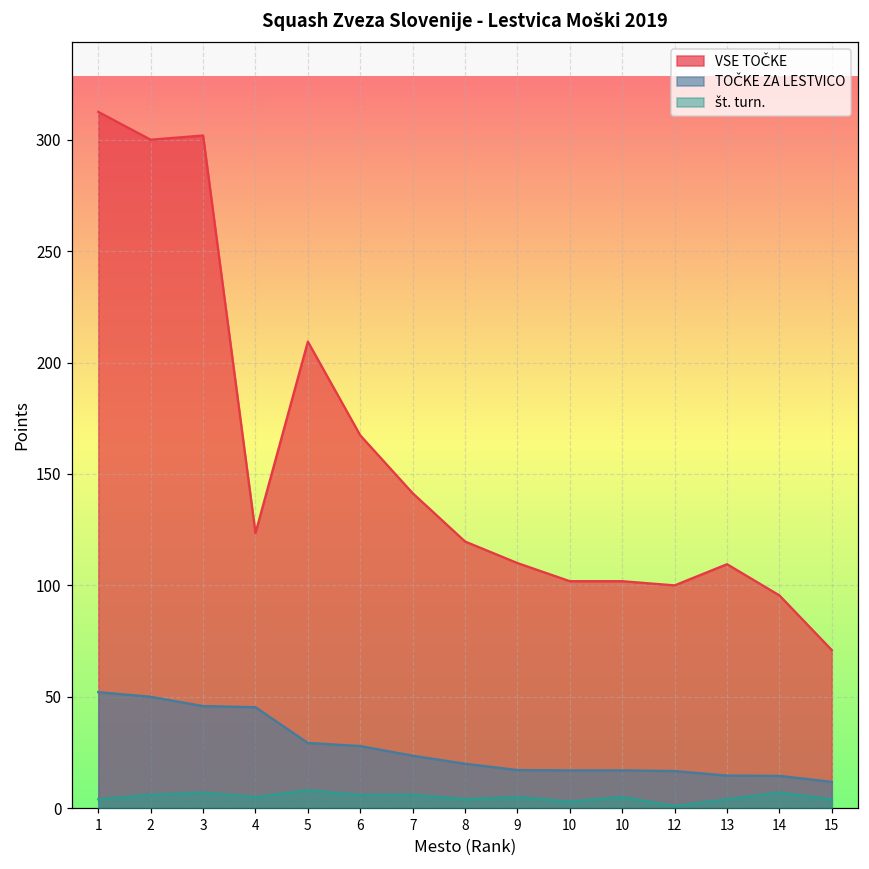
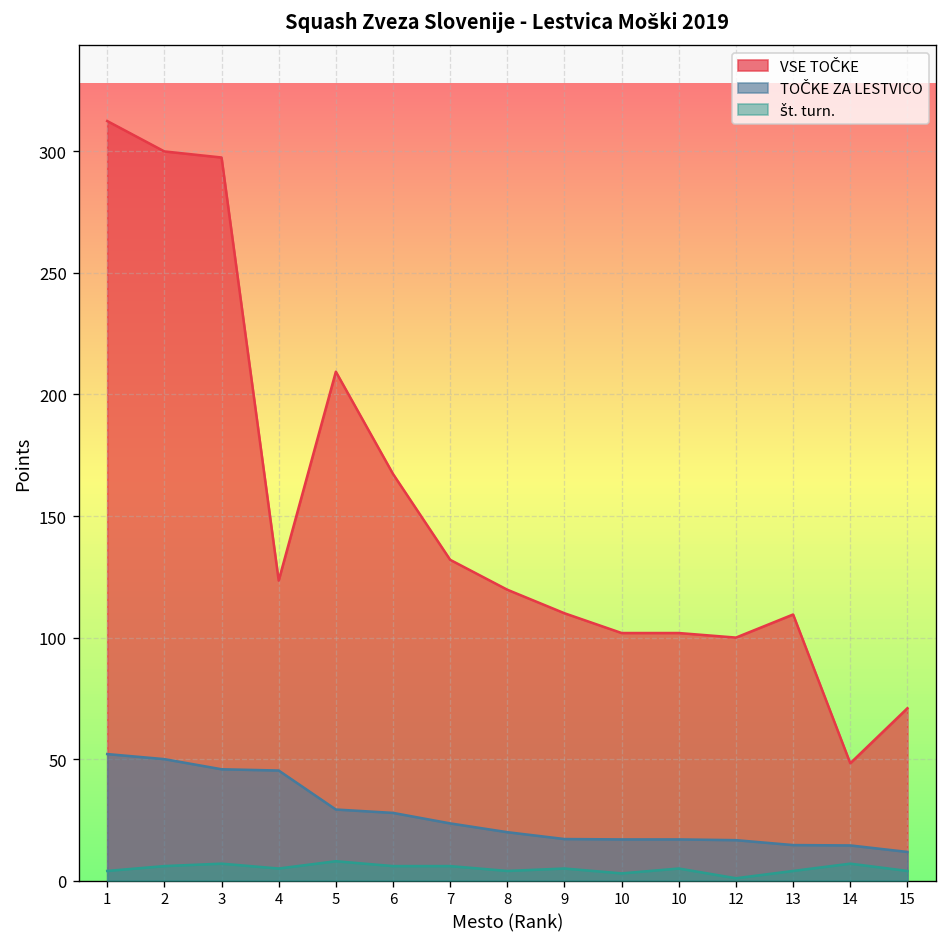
VSE TOČKE, 3: 302 -> 298
VSE TOČKE, 7: 141 -> 132
VSE TOČKE, 14: 96 -> 48
